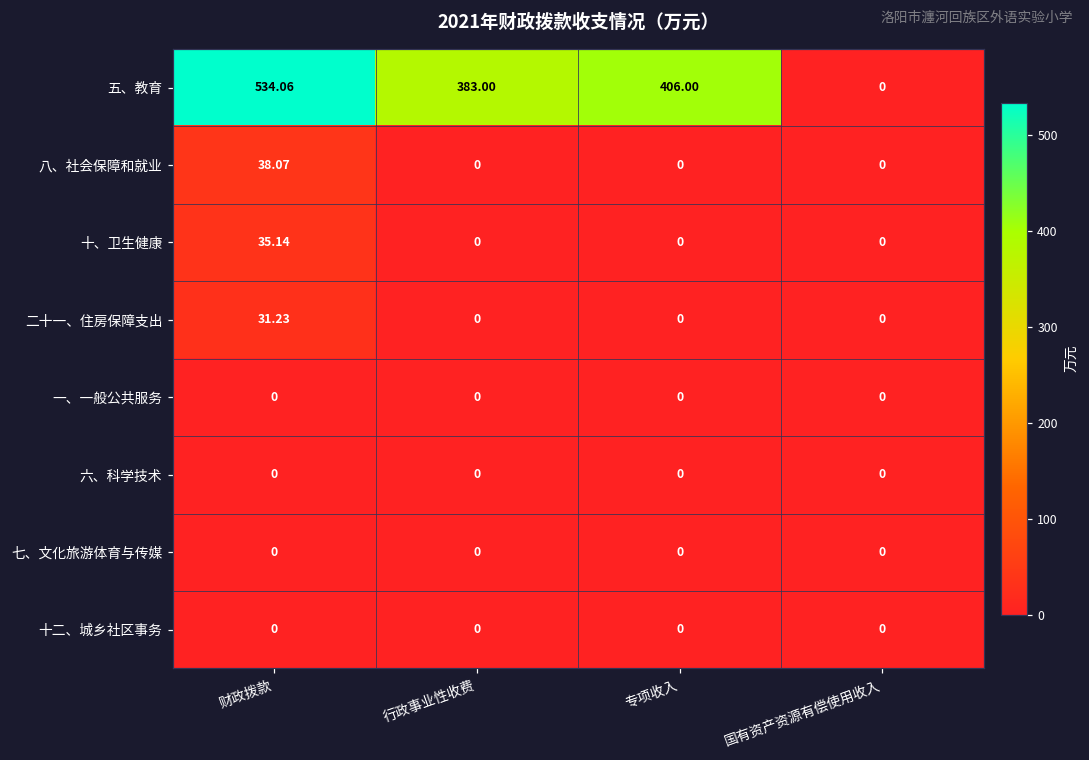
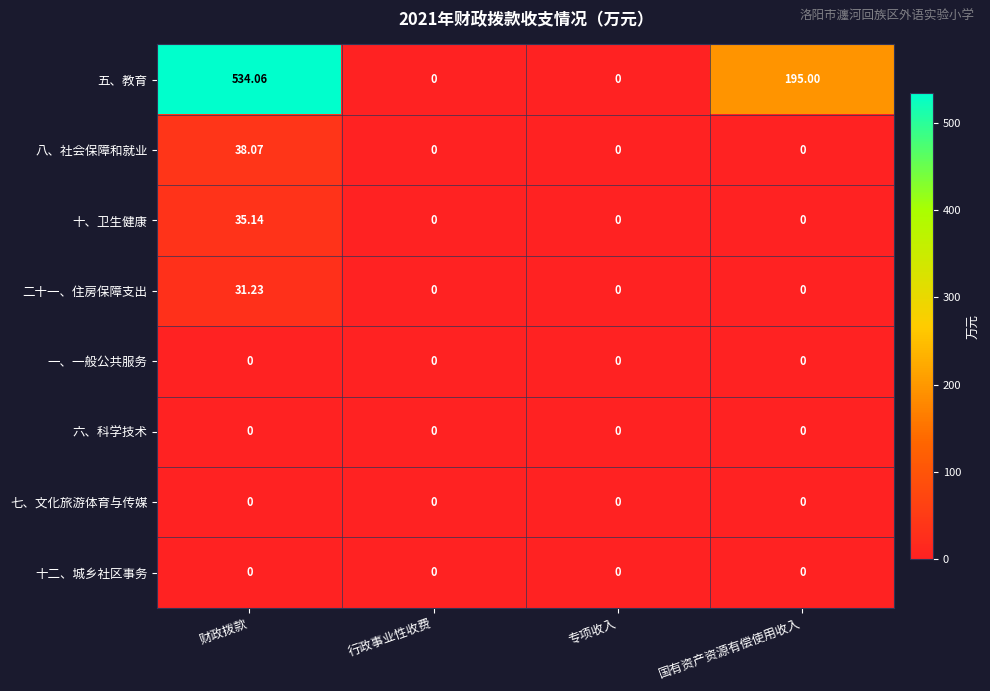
五、教育, 行政事业性收费: 383.00 -> 0
五、教育, 专项收入: 406.00 -> 0
五、教育, 国有资产资源有偿使用收入: 0 -> 195.00
